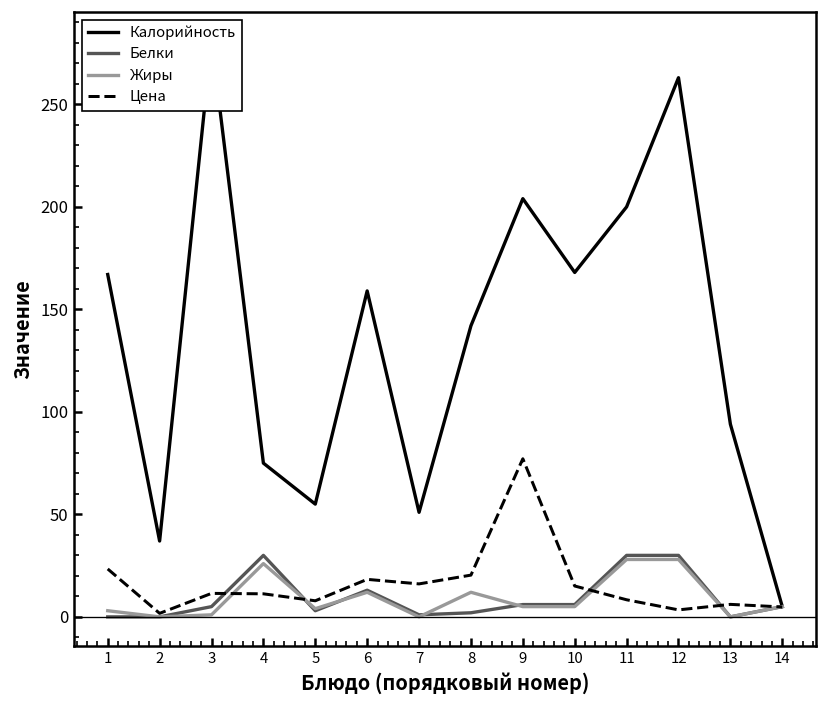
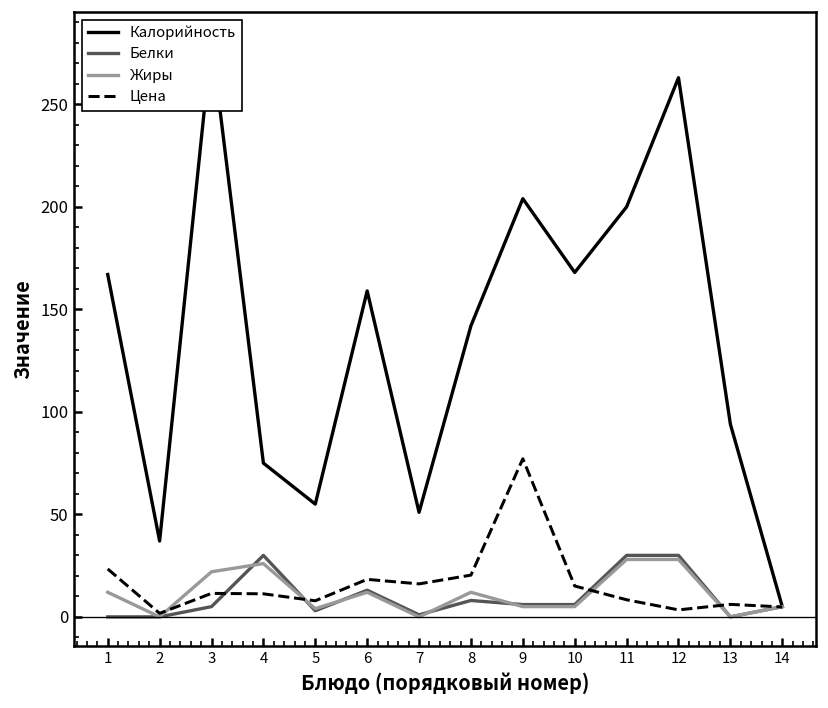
Жиры, 1: 3 -> 12
Жиры, 3: 1 -> 22
Белки, 8: 2 -> 8
